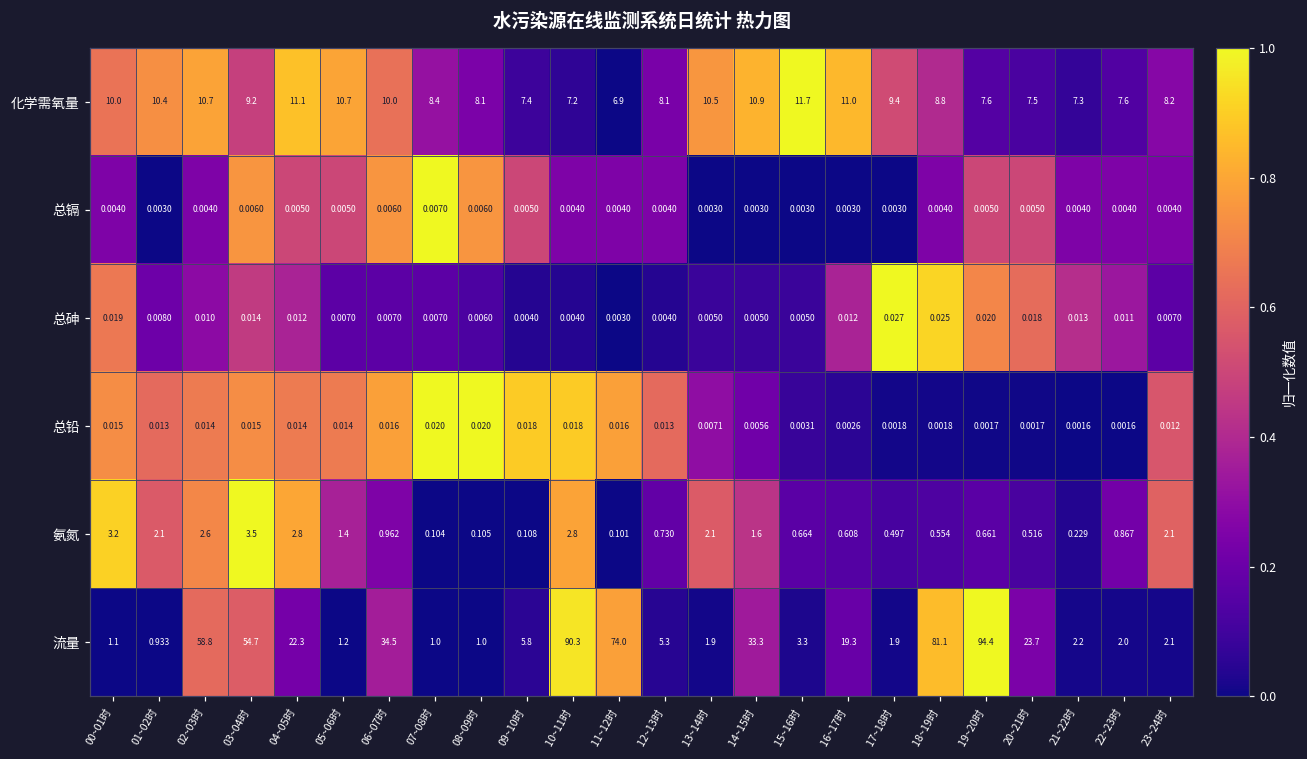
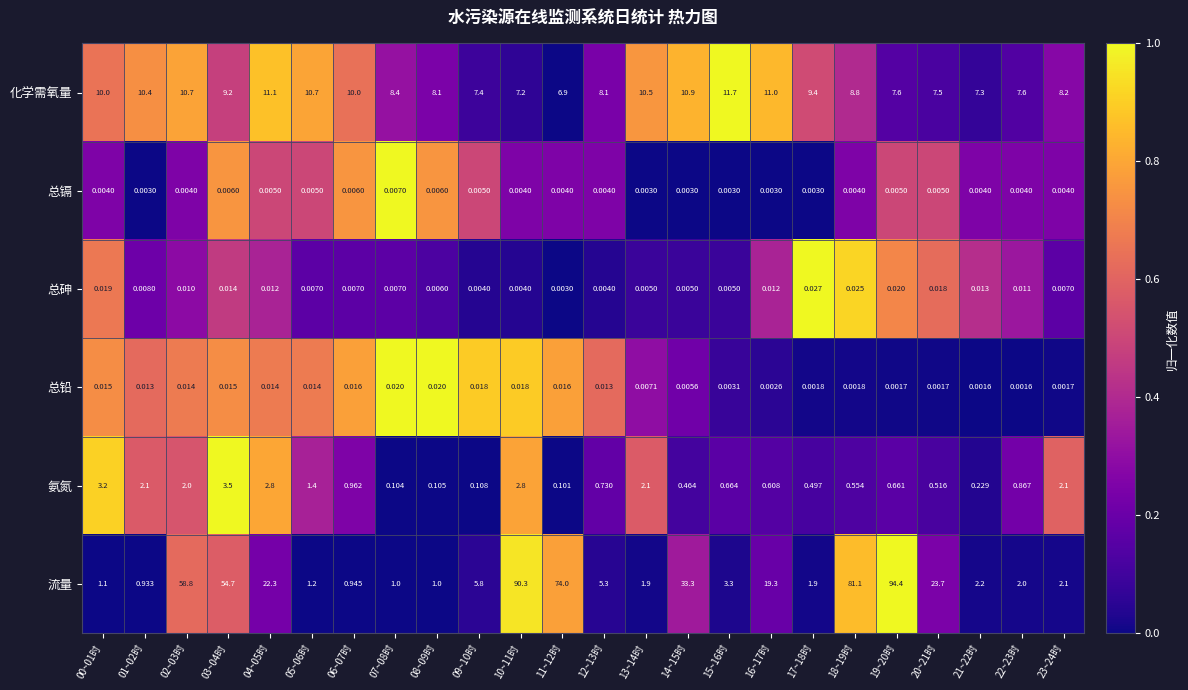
总铅, 23~24时: 0.012 -> 0.0017
氨氮, 02~03时: 2.6 -> 2.0
氨氮, 14~15时: 1.6 -> 0.464
流量, 06~07时: 34.5 -> 0.945
